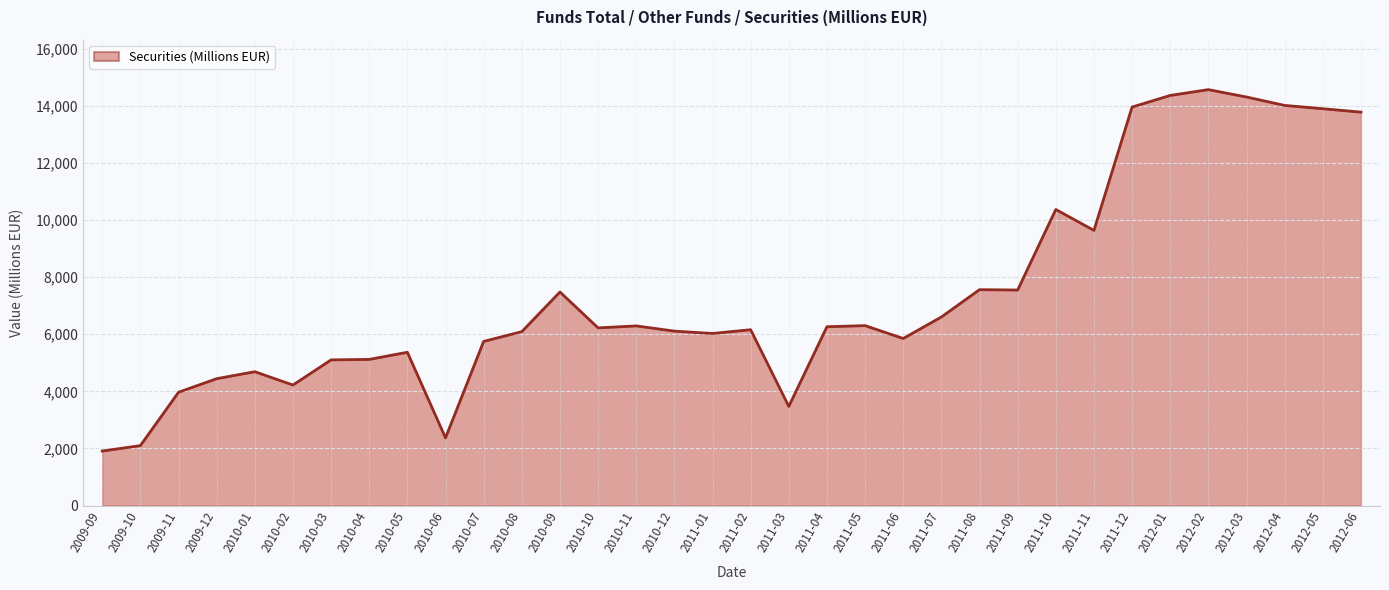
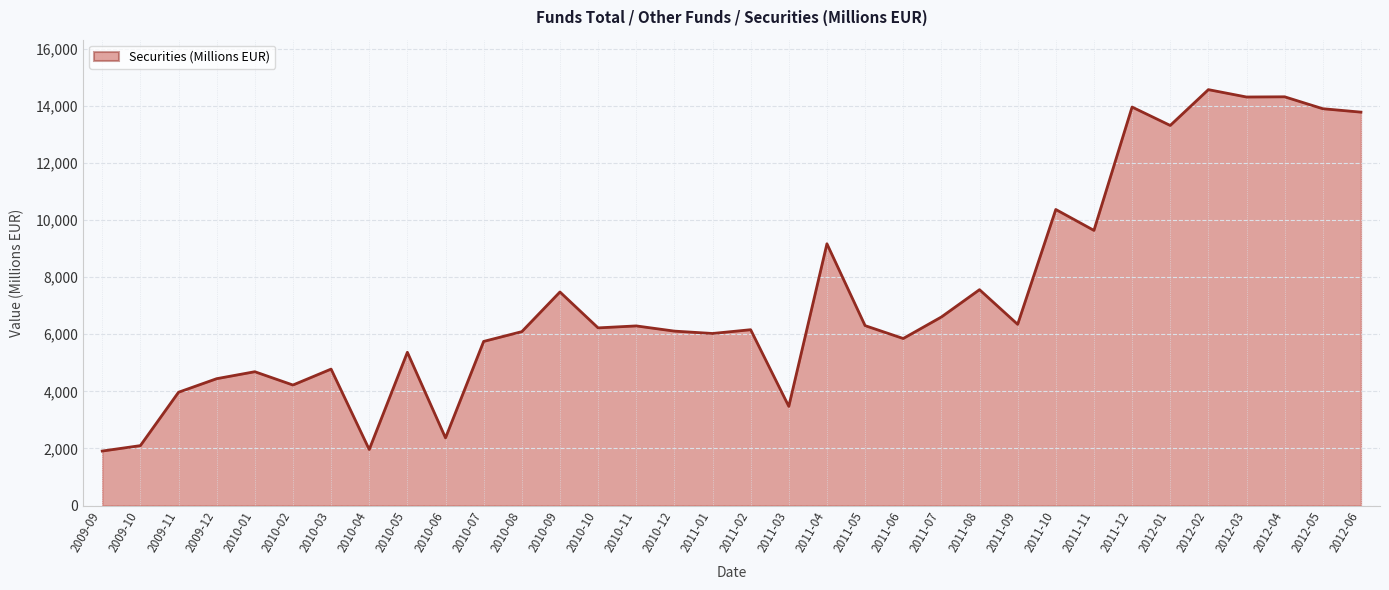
2010-03: 5,100 -> 4,800
2010-04: 5,100 -> 2,000
2011-04: 6,300 -> 9,200
2011-09: 7,500 -> 6,300
2012-01: 14,400 -> 13,300
2012-04: 14,000 -> 14,300
